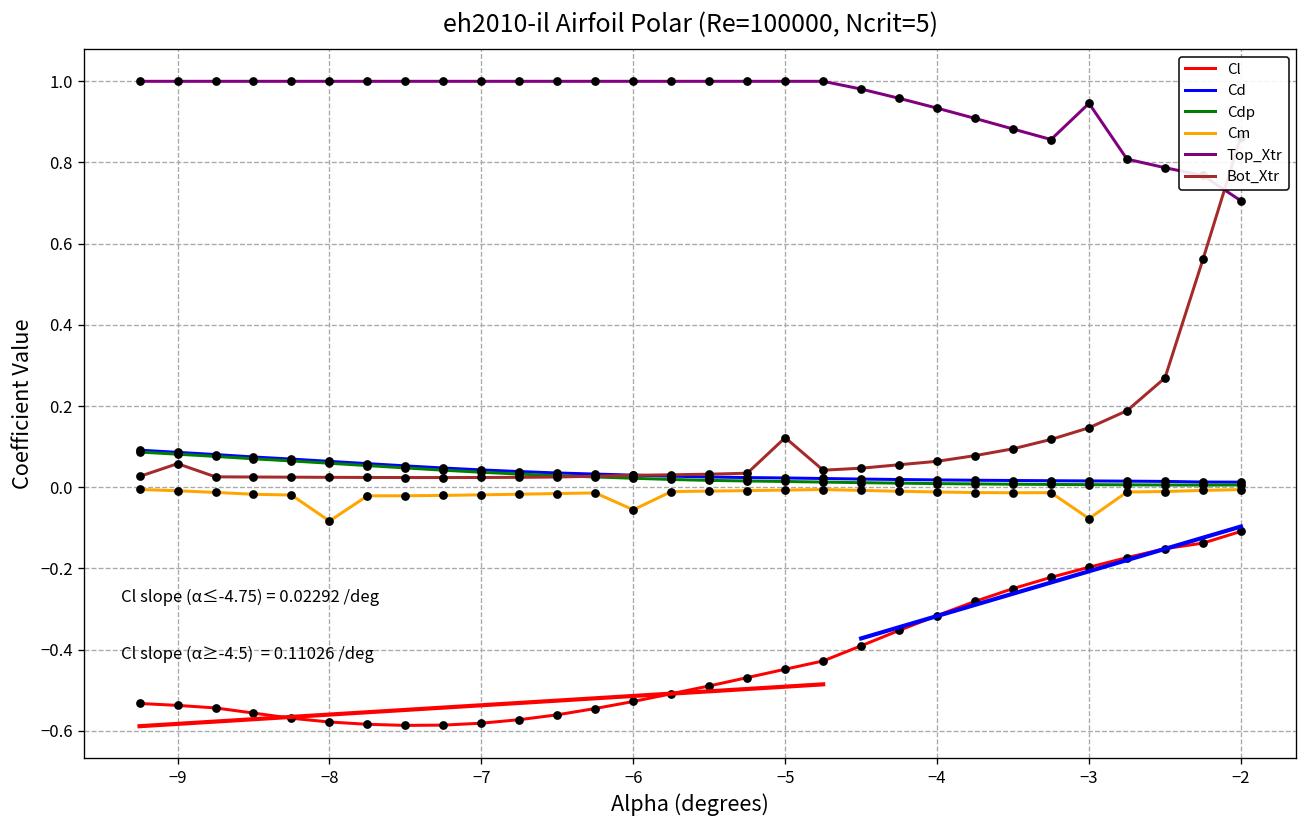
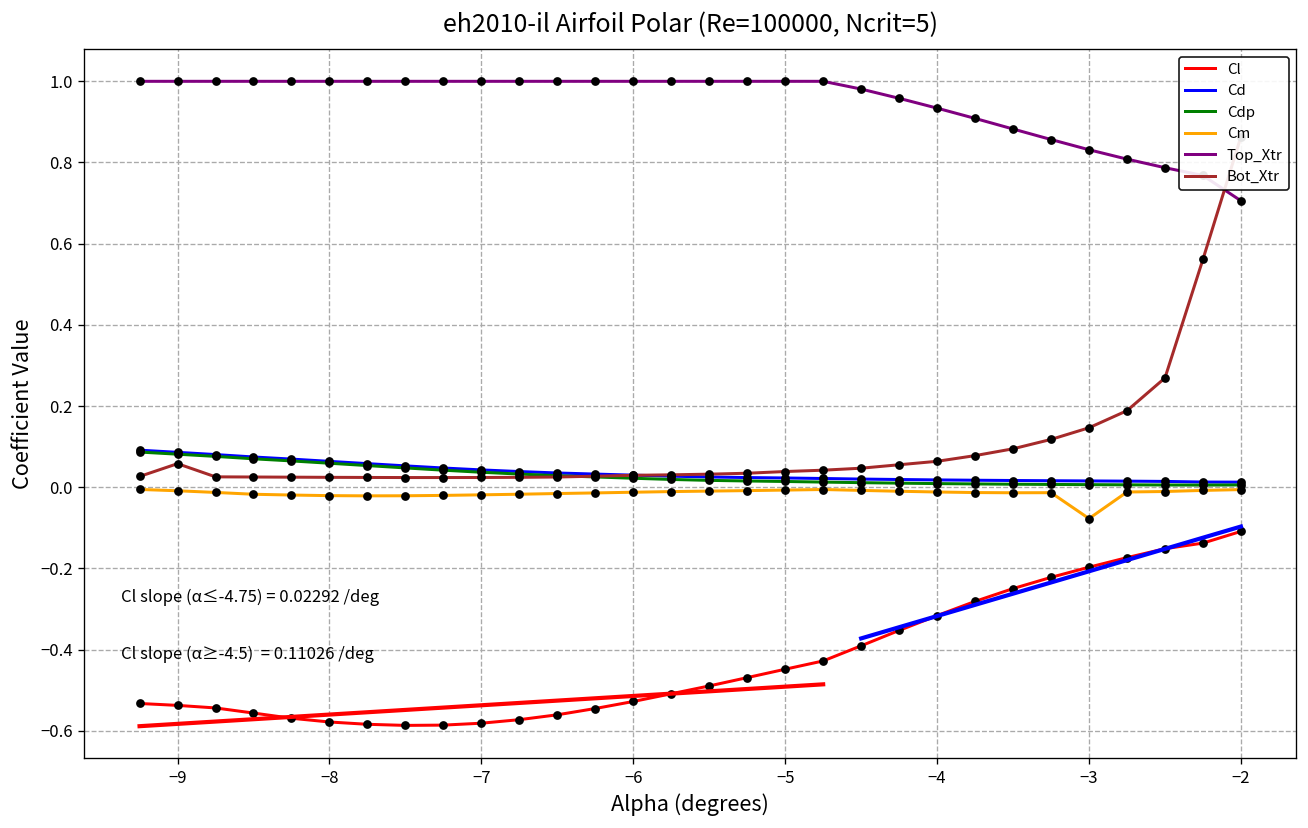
Cm, −8: -0.08 -> -0.02
Cm, −6: -0.06 -> -0.01
Bot_Xtr, −5: 0.12 -> 0.04
Top_Xtr, −3: 0.95 -> 0.83
